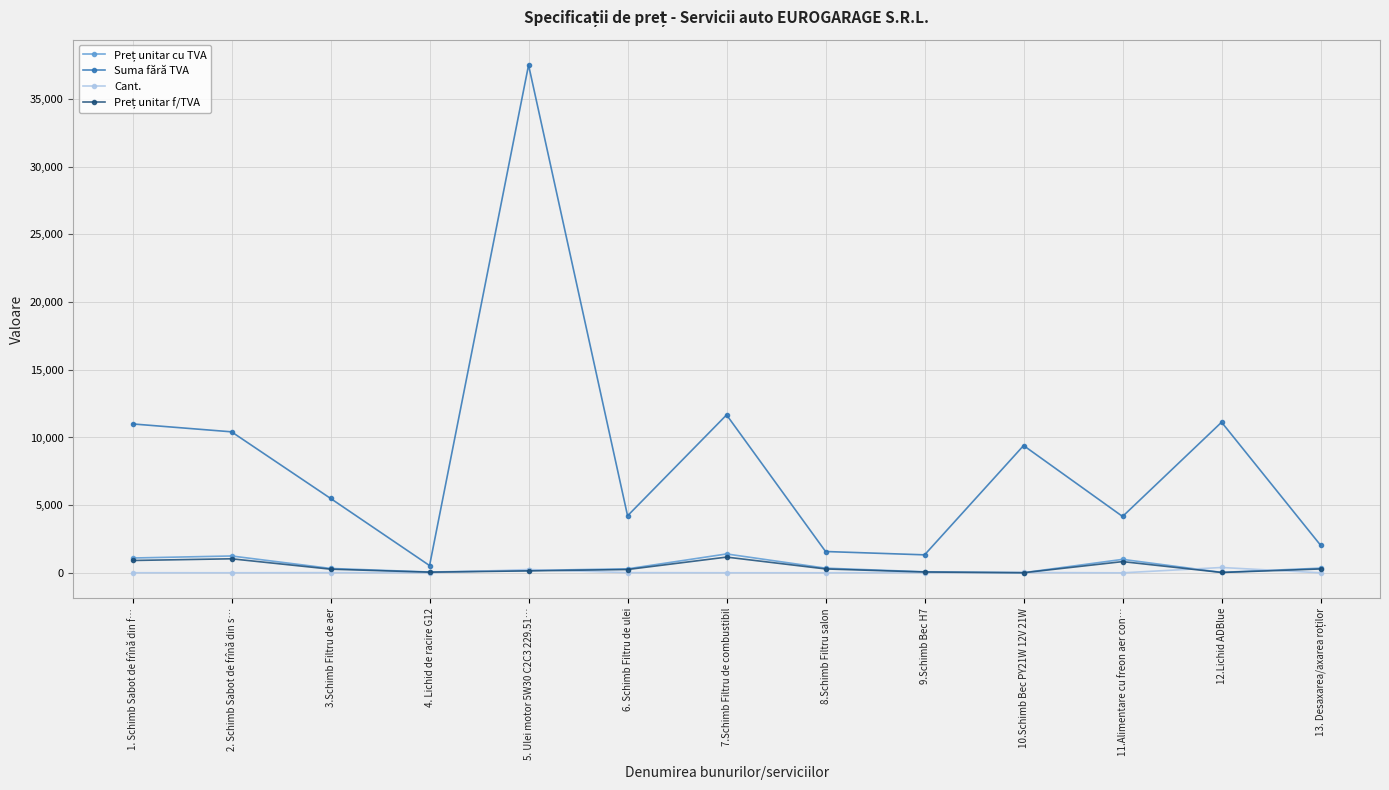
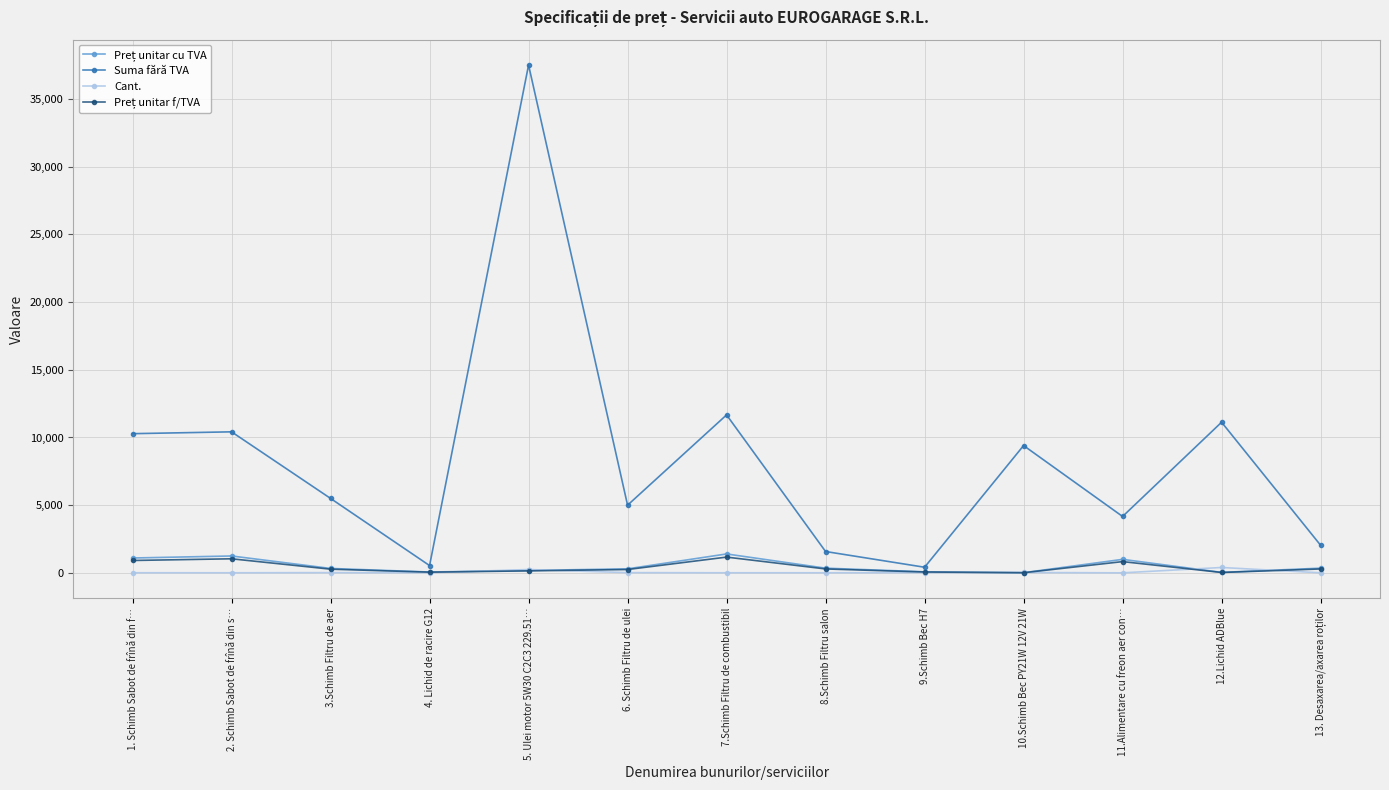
Suma fără TVA, 1. Schimb Sabot de frînă din f…: 11,000 -> 10,300
Suma fără TVA, 6. Schimb Filtru de ulei: 4,200 -> 5,000
Suma fără TVA, 9.Schimb Bec H7: 1,300 -> 400
